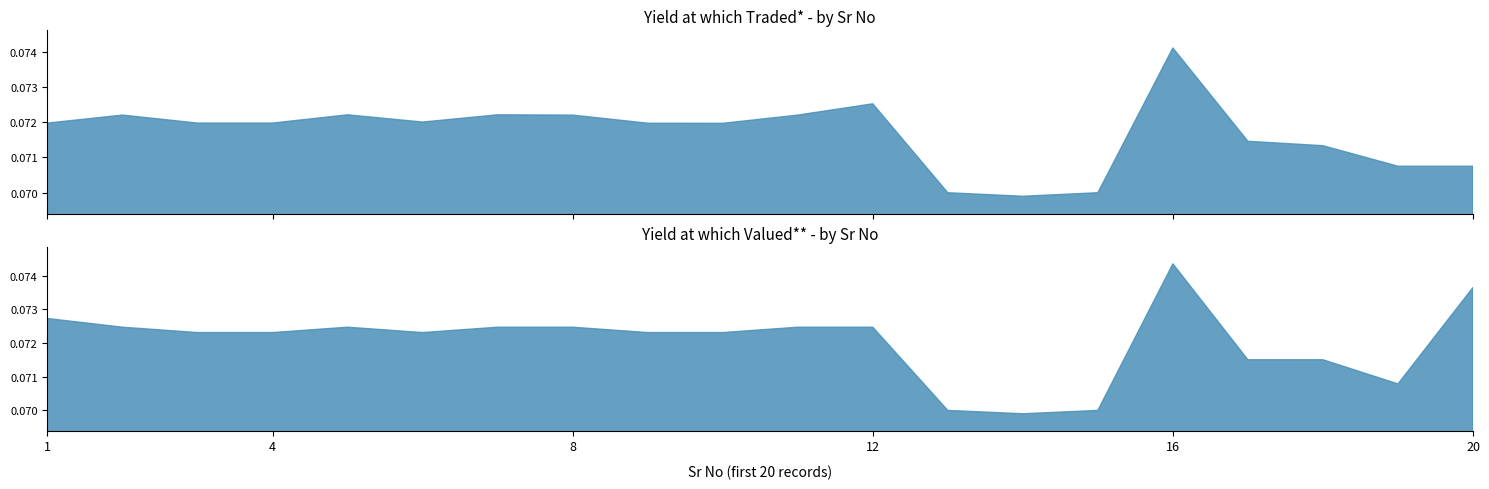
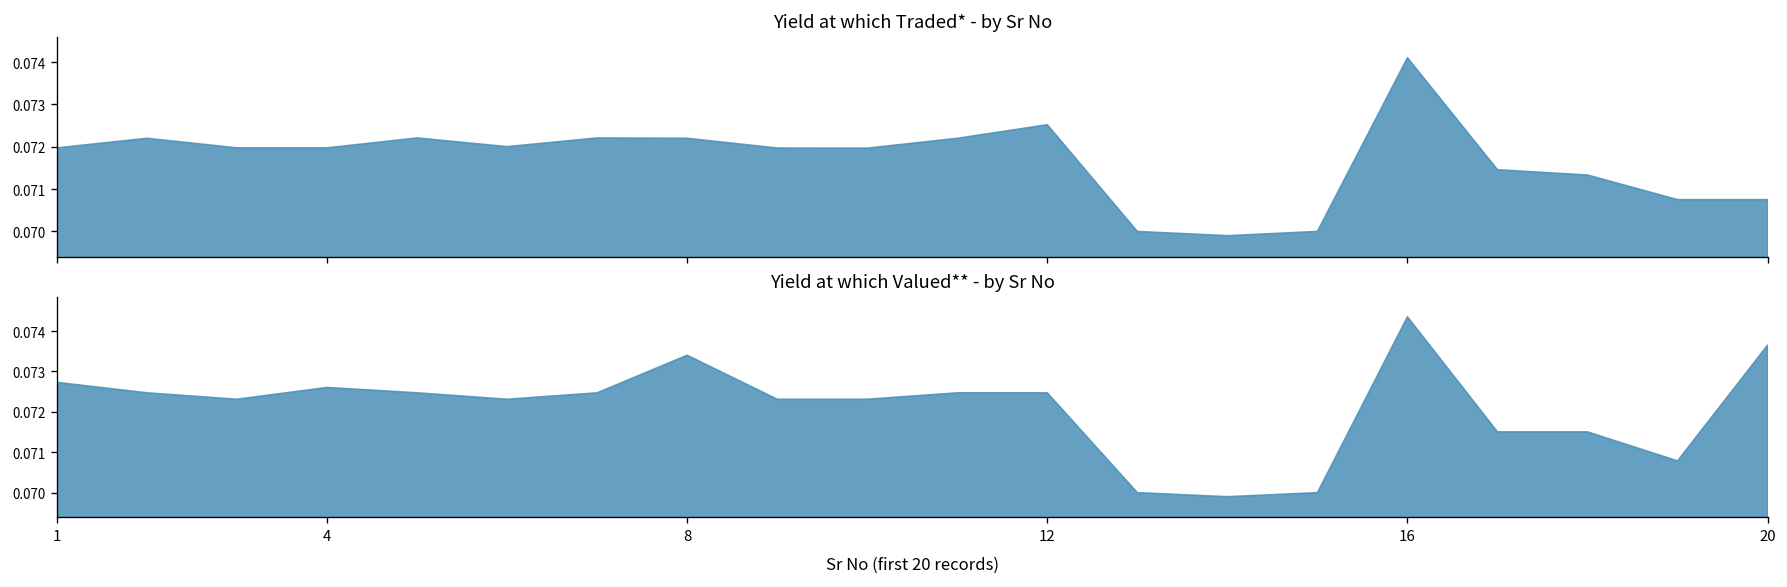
Yield at which Valued** - by Sr No, 4: 0.0723 -> 0.0726
Yield at which Valued** - by Sr No, 8: 0.0725 -> 0.0734
